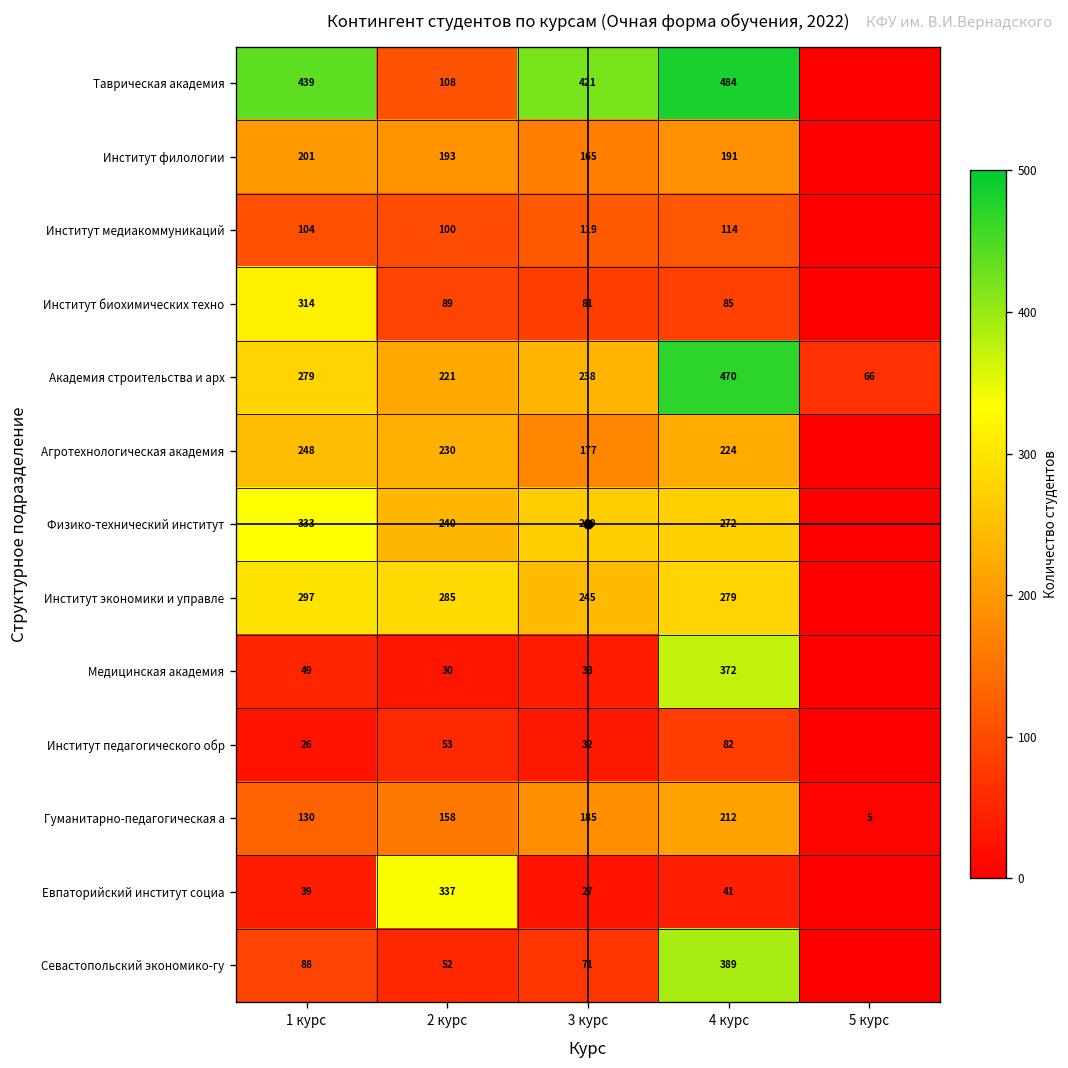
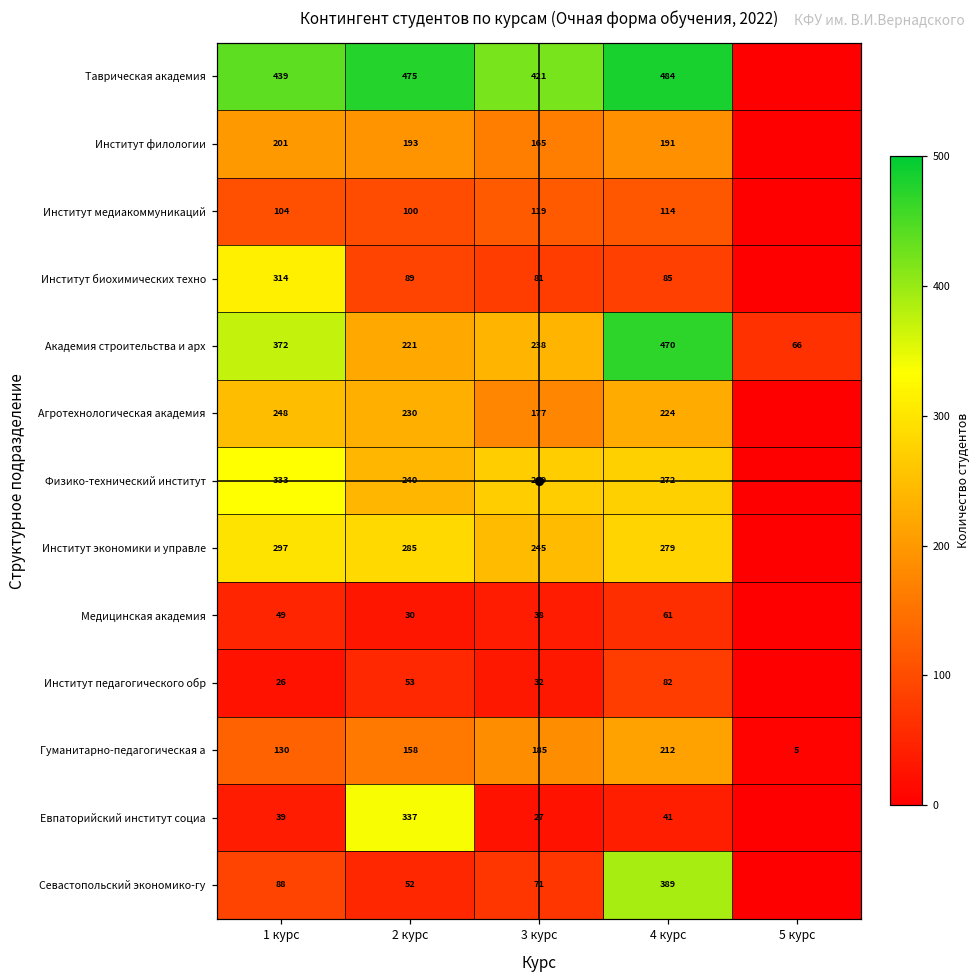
Таврическая академия, 2 курс: 108 -> 475
Академия строительства и арх, 1 курс: 279 -> 372
Медицинская академия, 4 курс: 372 -> 61
